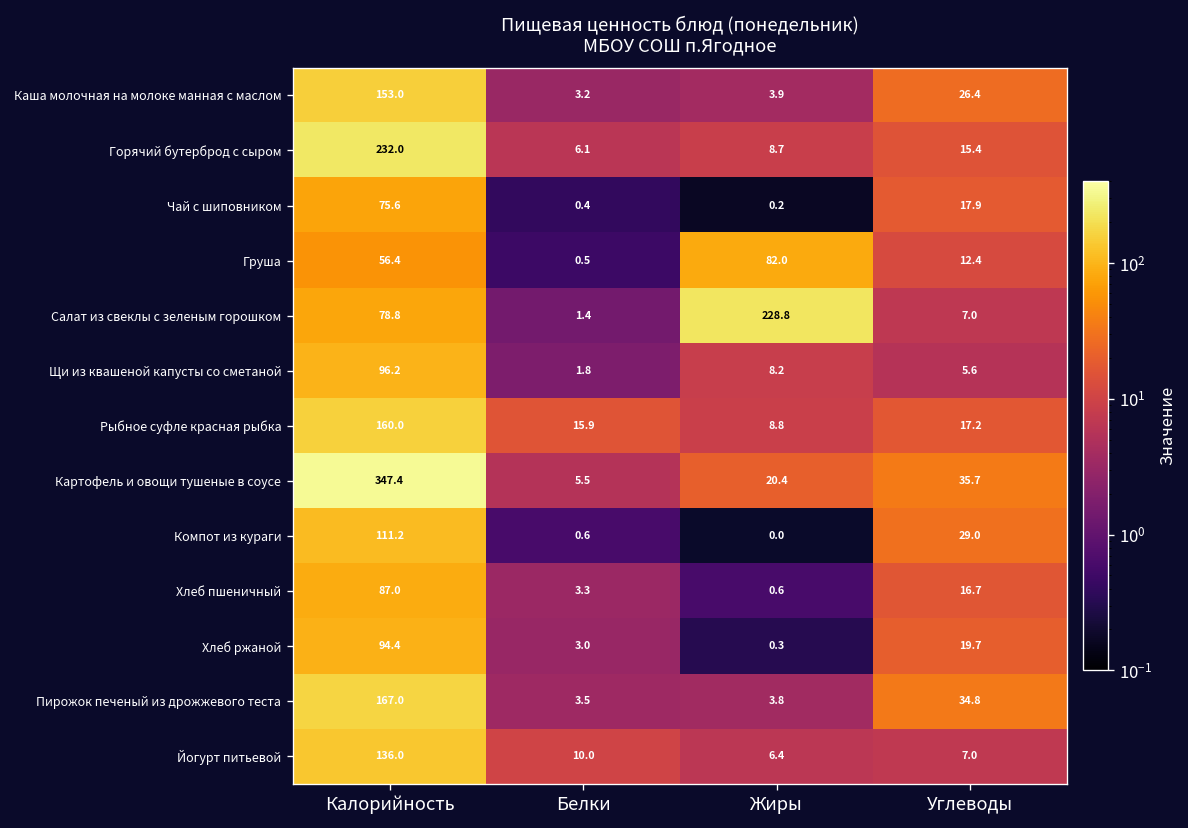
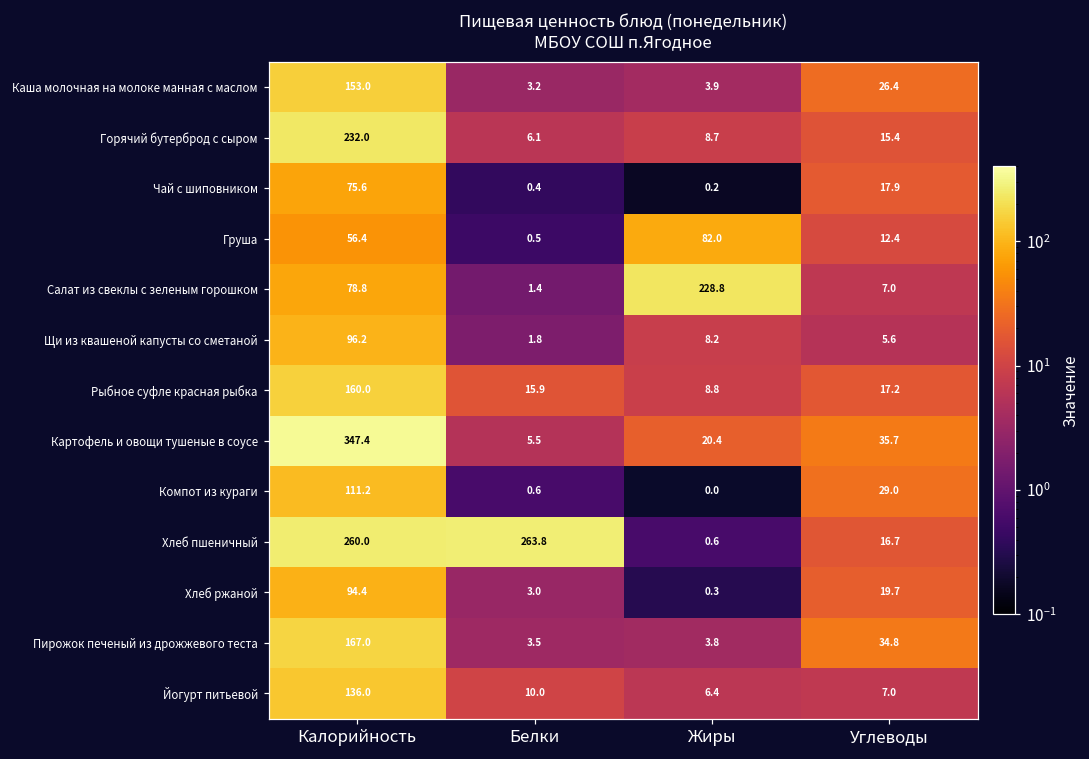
Хлеб пшеничный, Калорийность: 87.0 -> 260.0
Хлеб пшеничный, Белки: 3.3 -> 263.8
